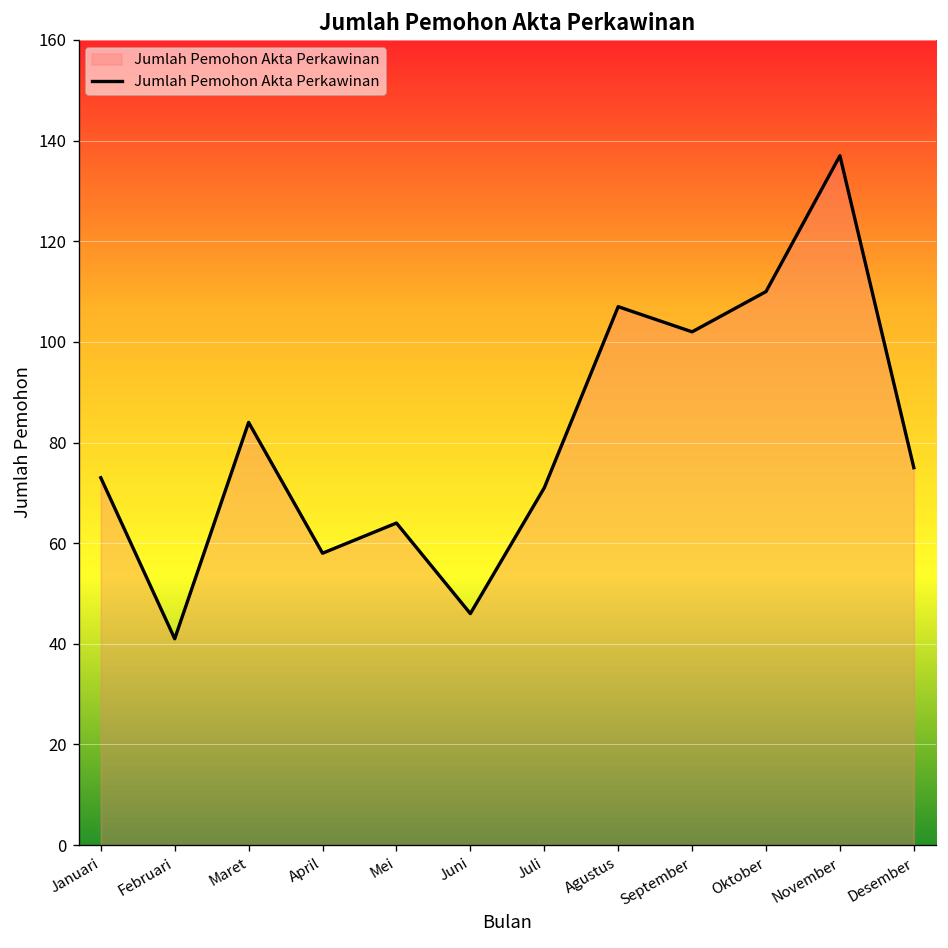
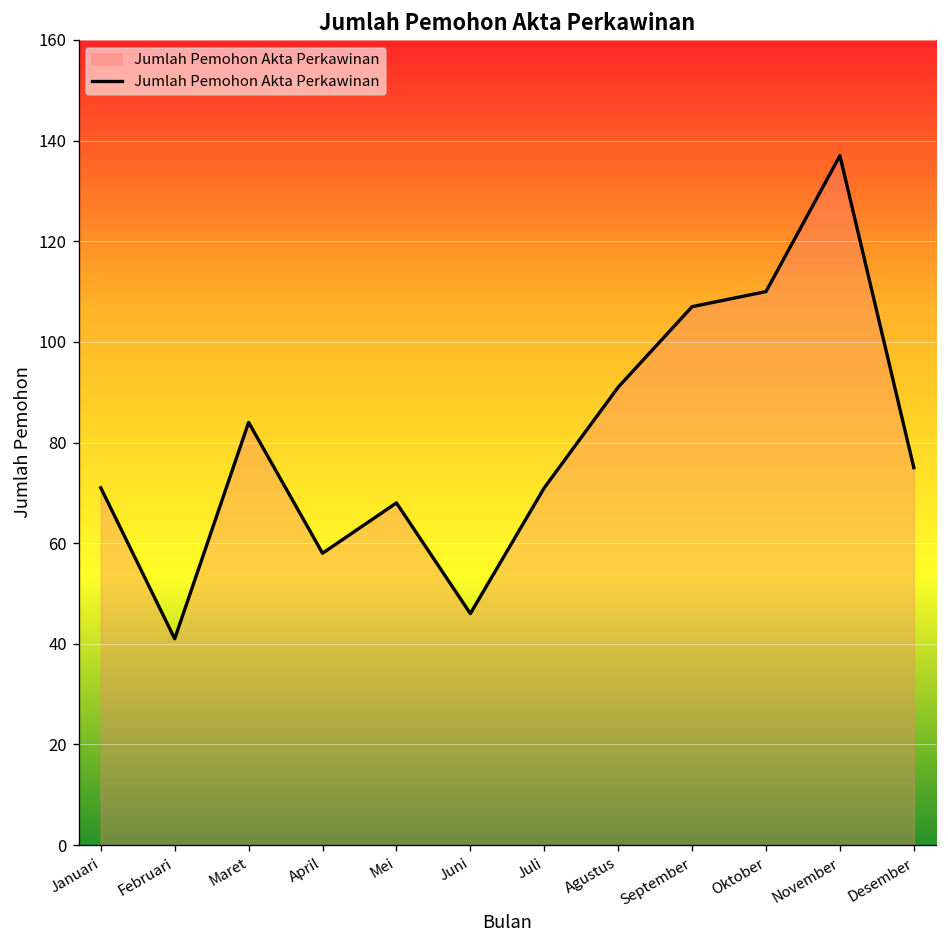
Januari: 73 -> 71
Mei: 64 -> 68
Agustus: 107 -> 91
September: 102 -> 107
